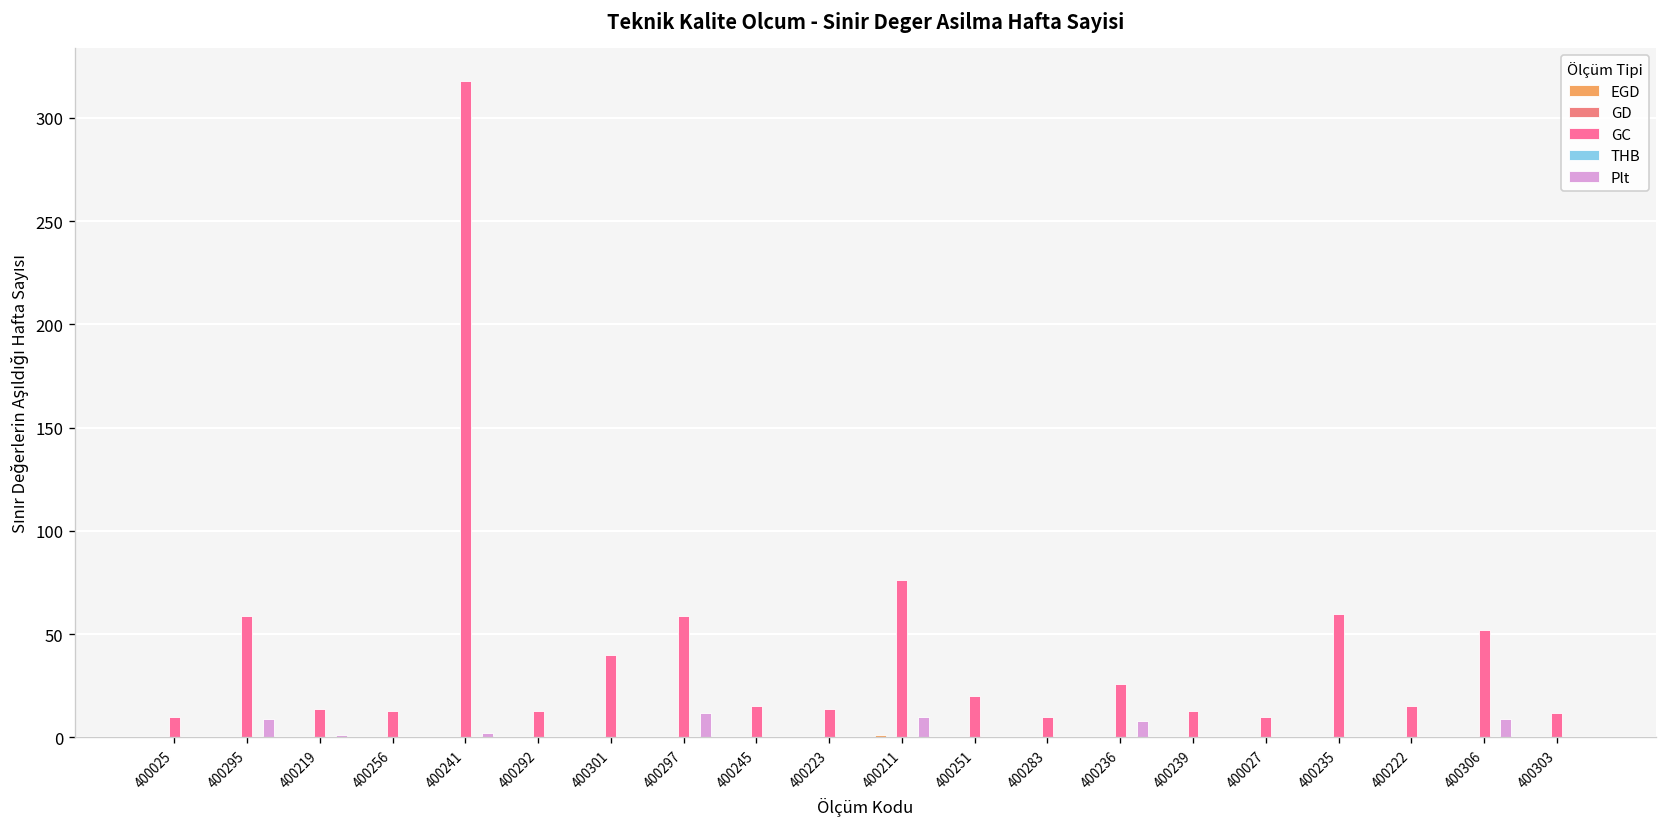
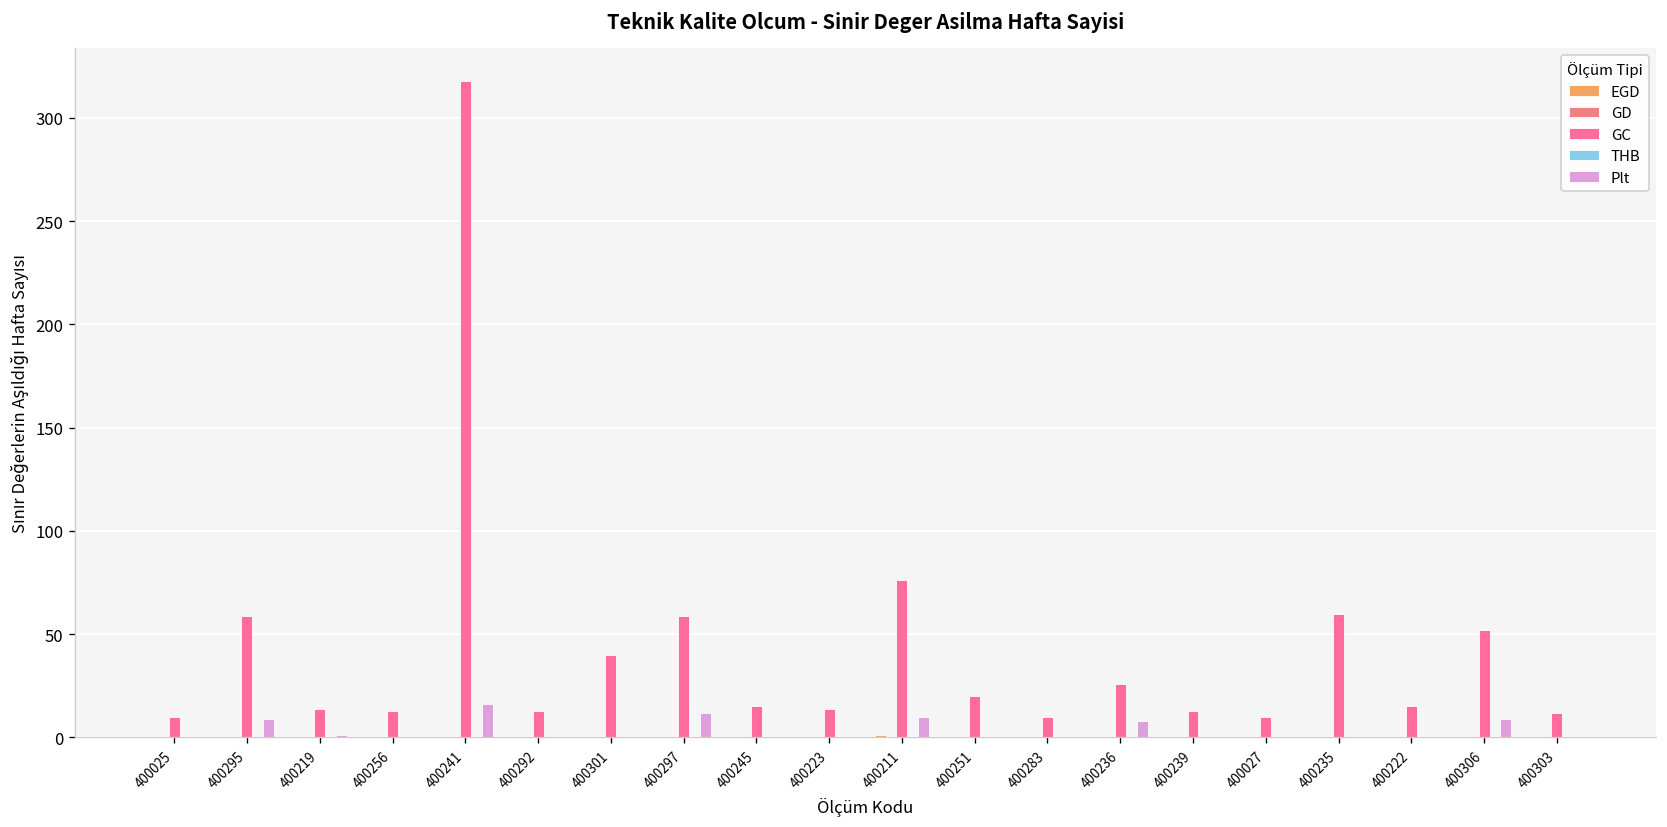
Plt, 400241: 2 -> 16
